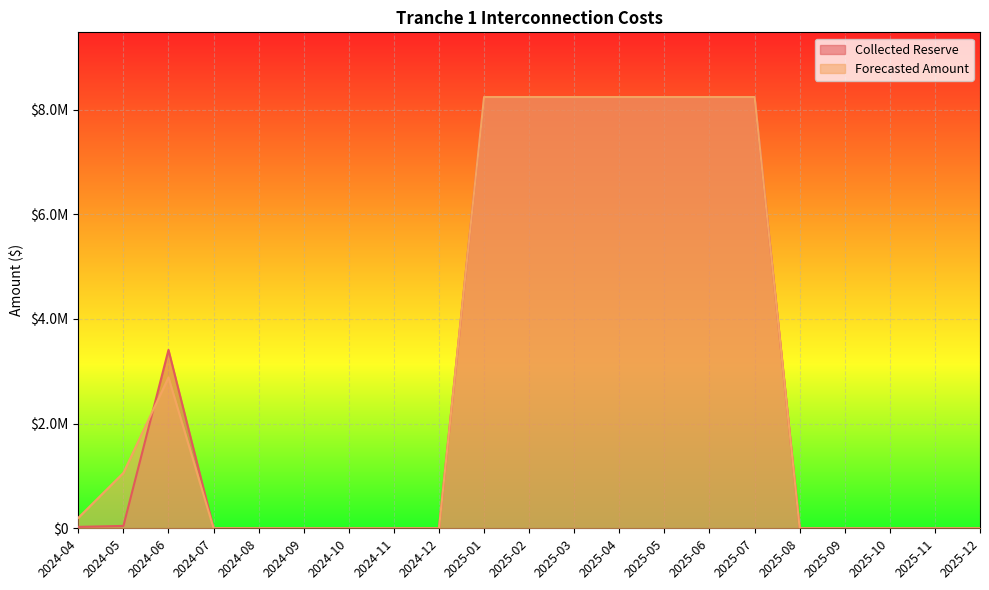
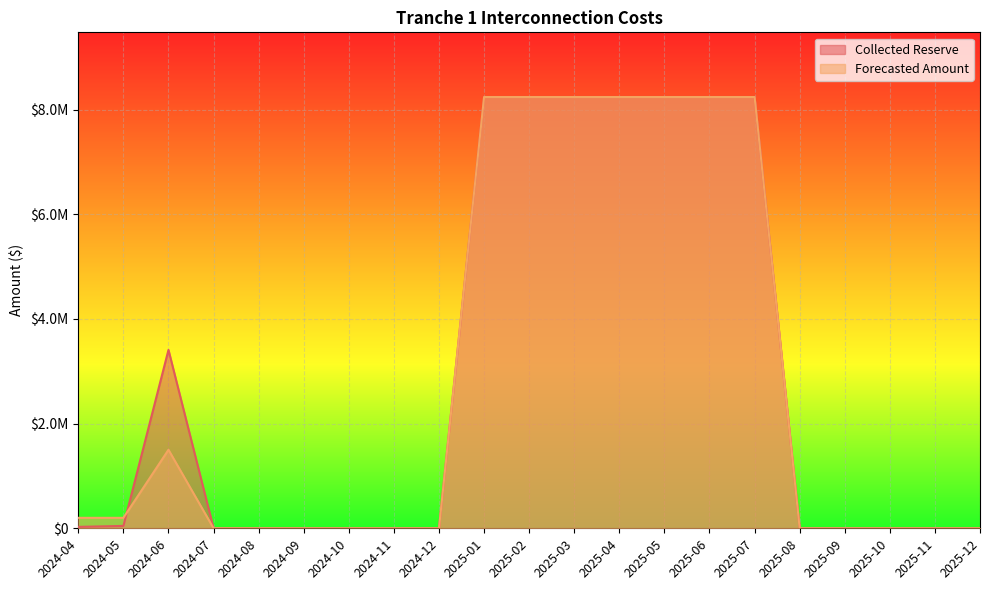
Forecasted Amount, 2024-05: $1100000 -> $200000
Forecasted Amount, 2024-06: $2900000 -> $1500000
